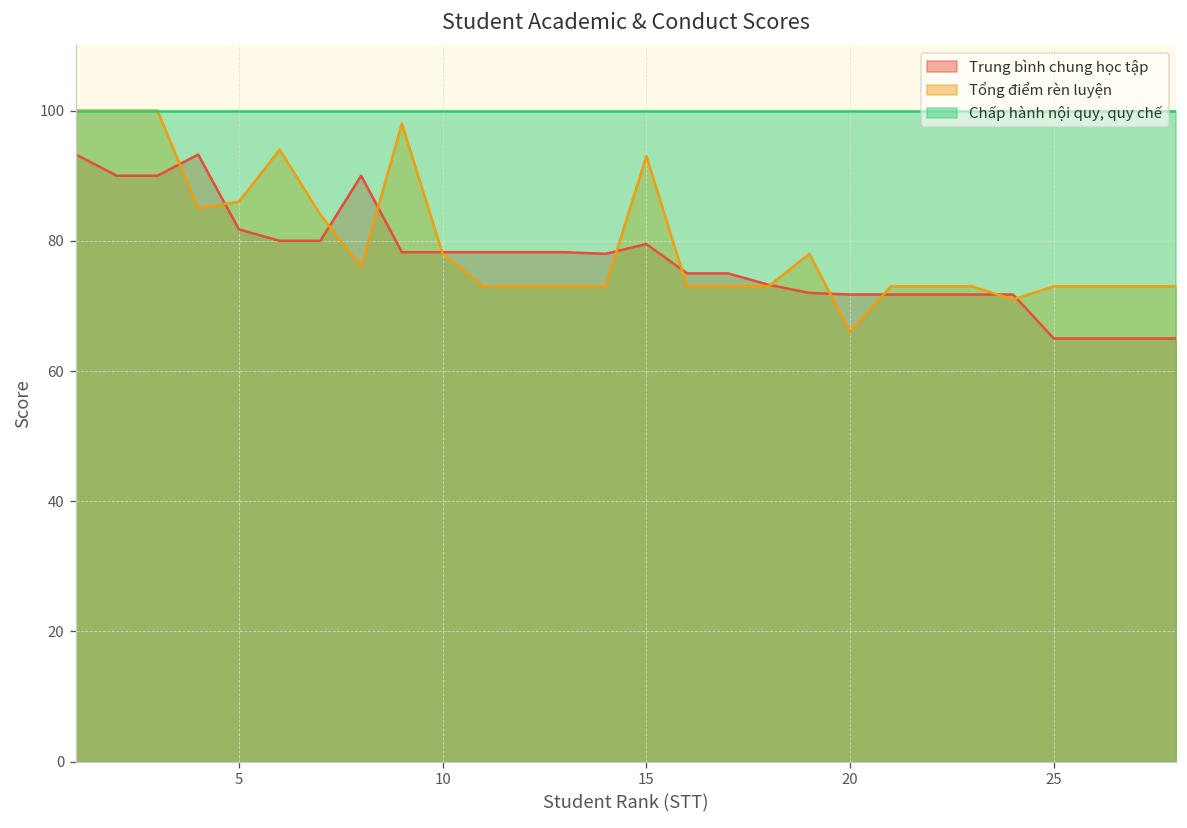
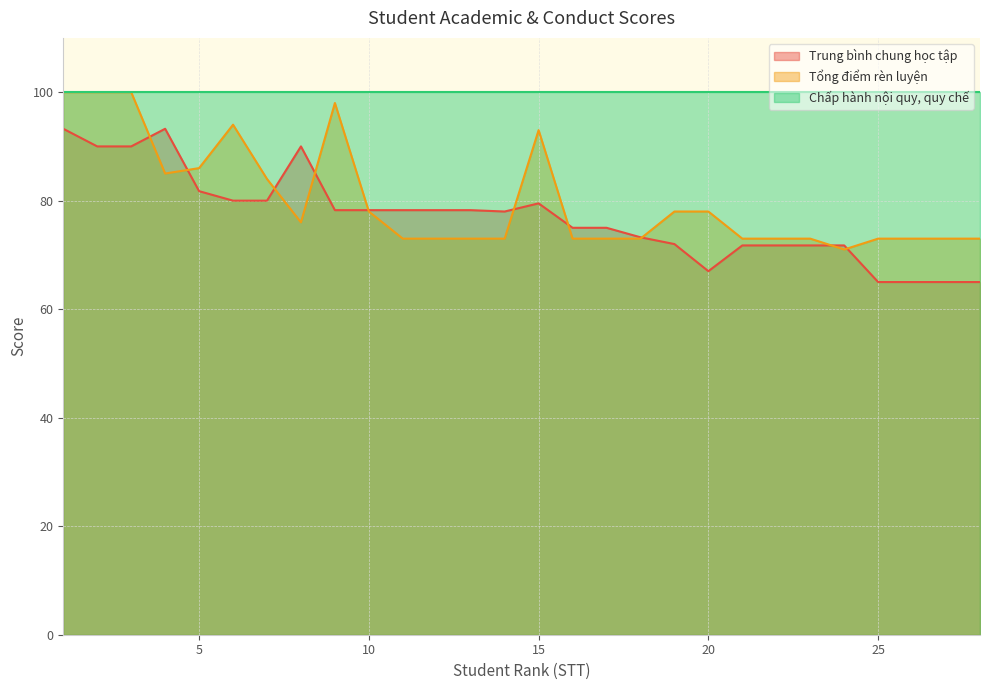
Trung bình chung học tập, 20: 72 -> 67
Tổng điểm rèn luyện, 20: 66 -> 78
